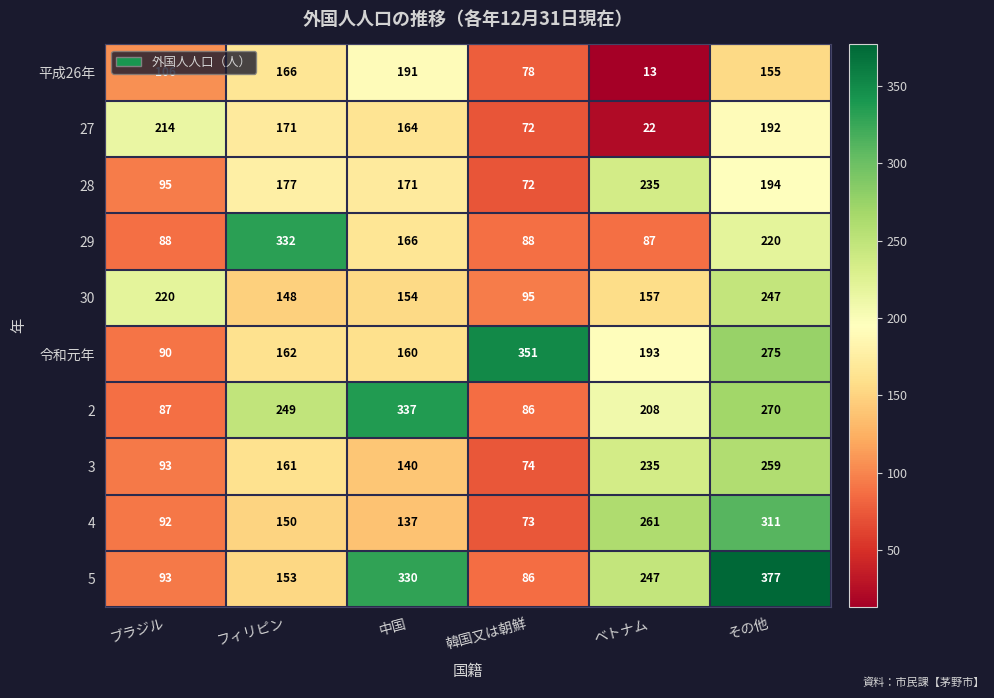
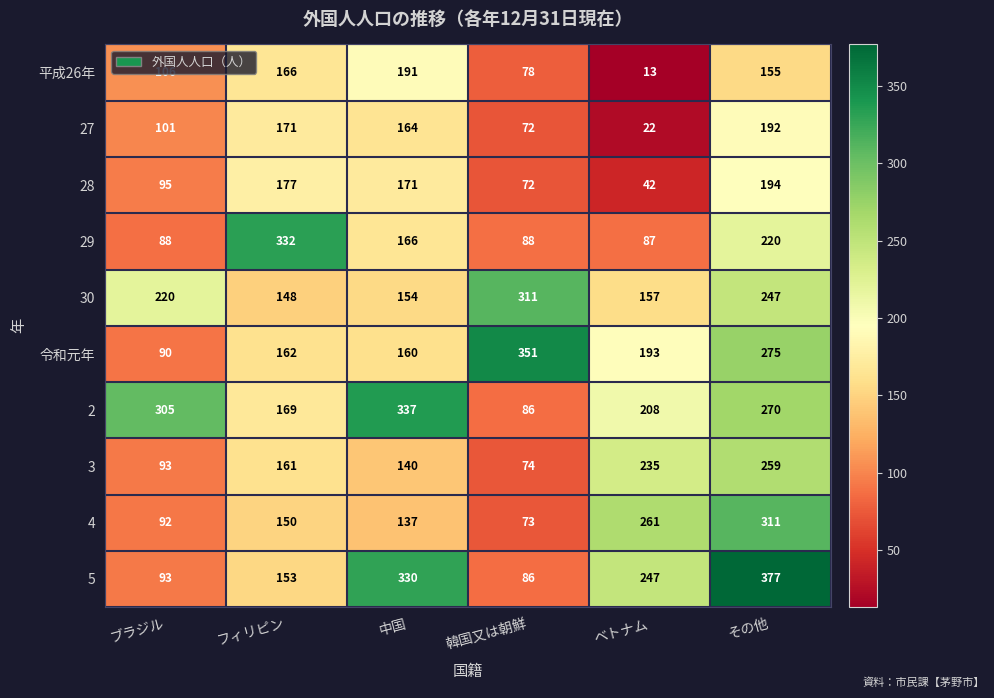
27, ブラジル: 214 -> 101
28, ベトナム: 235 -> 42
30, 韓国又は朝鮮: 95 -> 311
2, ブラジル: 87 -> 305
2, フィリピン: 249 -> 169
